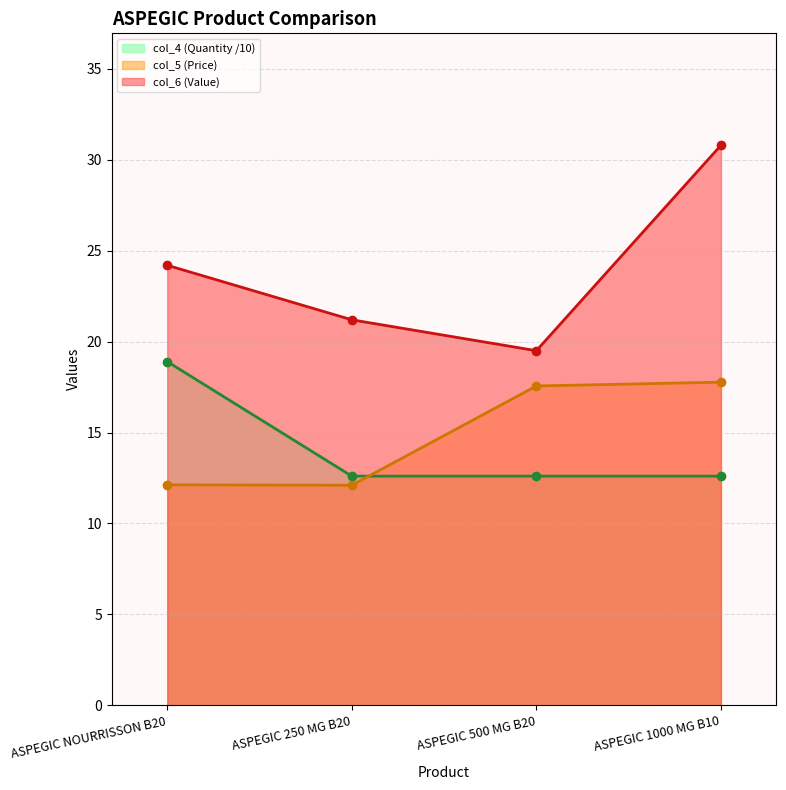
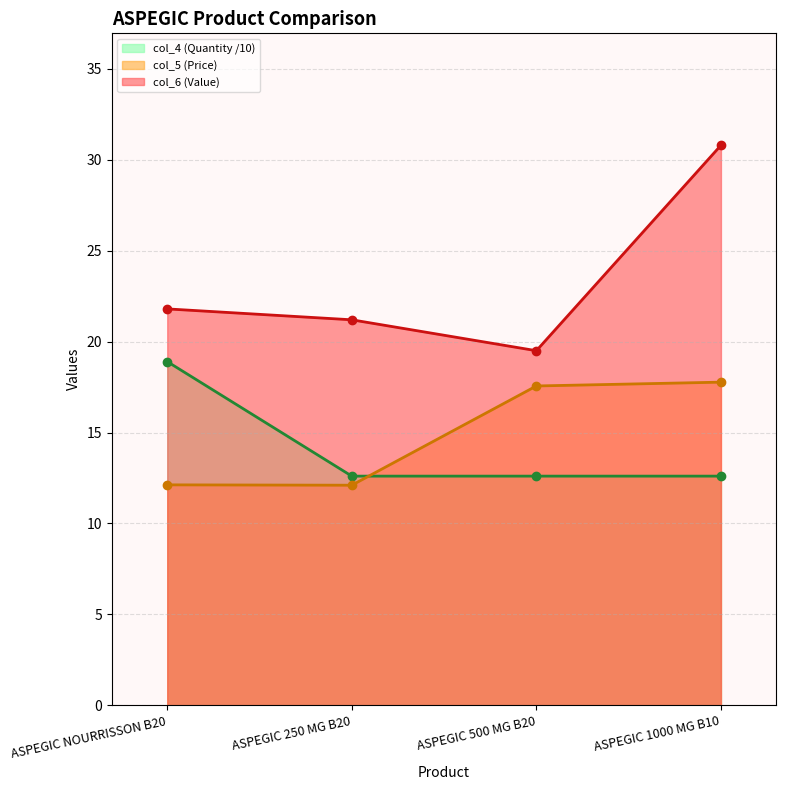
col_6 (Value), ASPEGIC NOURRISSON B20: 24.2 -> 21.8
